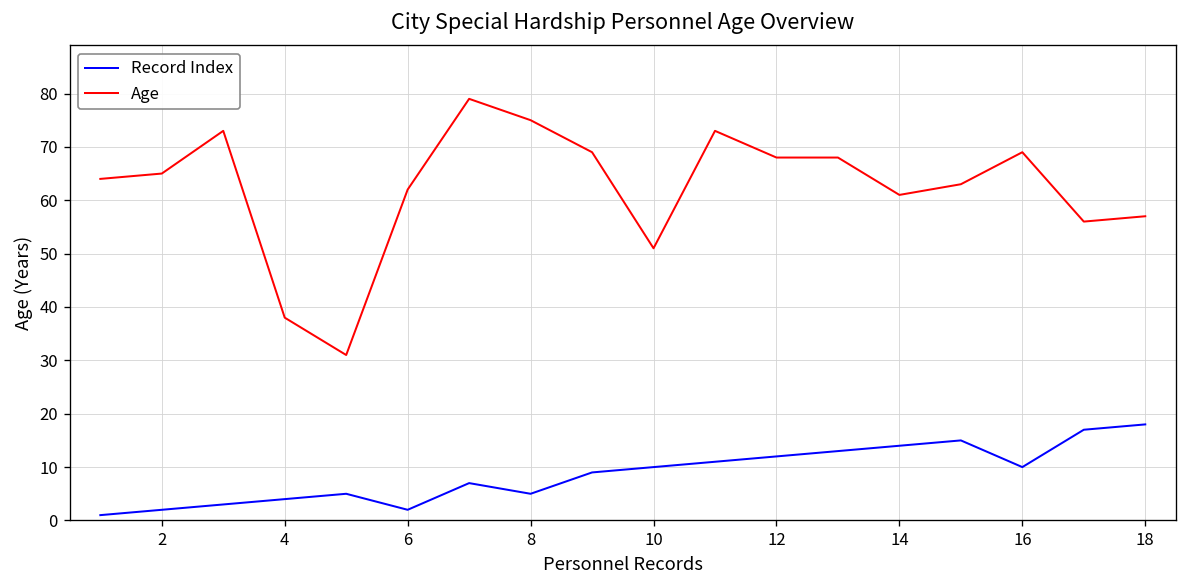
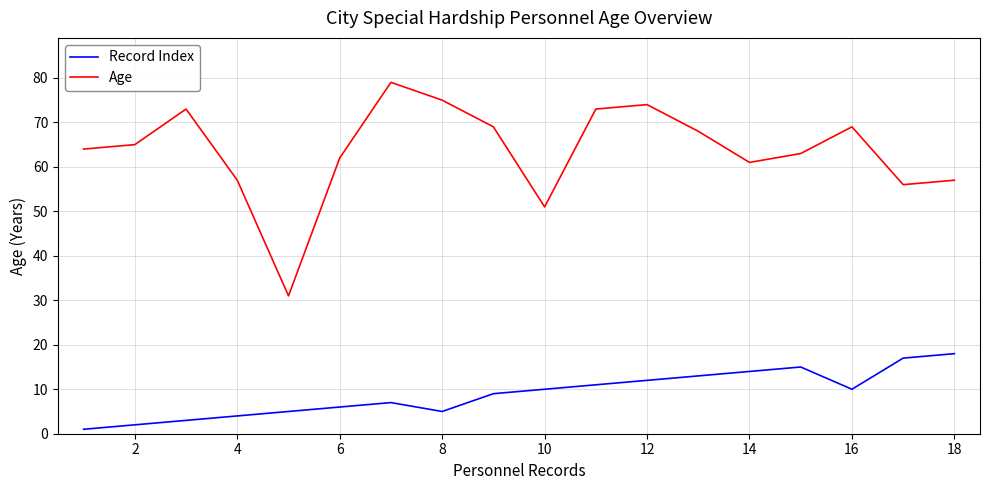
Age, 4: 38 -> 57
Record Index, 6: 2 -> 6
Age, 12: 68 -> 74
